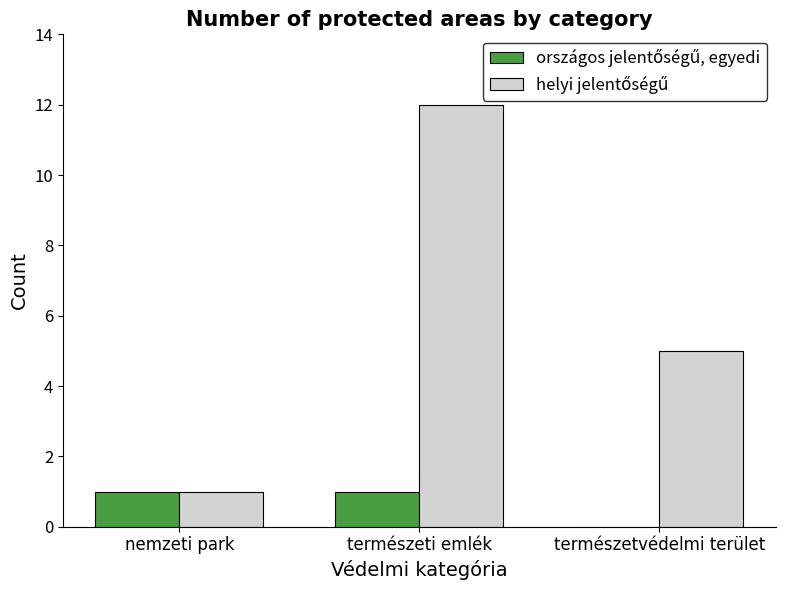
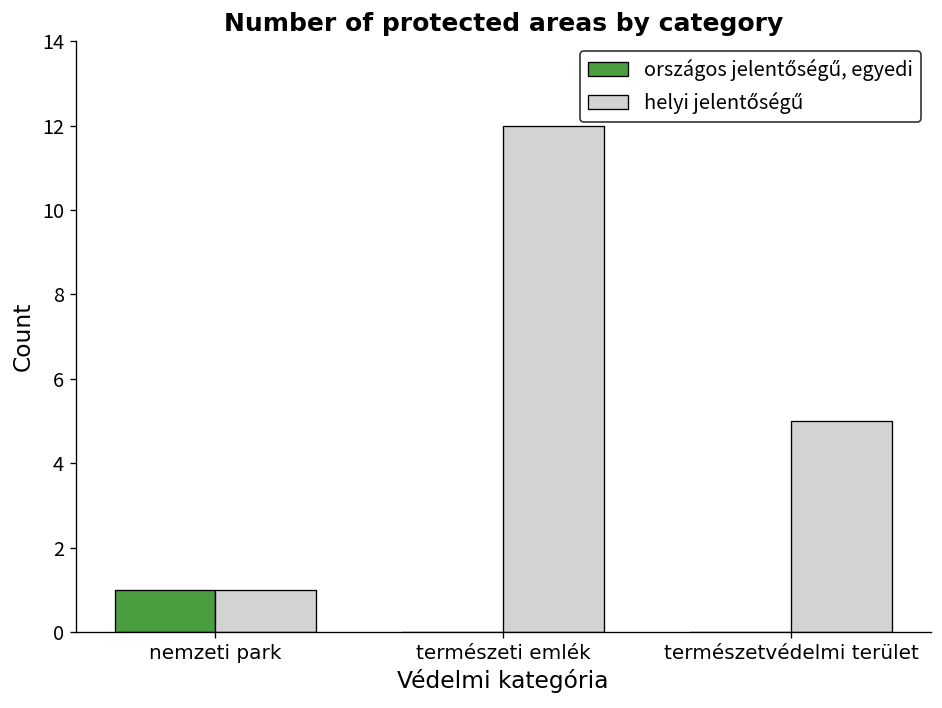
országos jelentőségű, egyedi, természeti emlék: 1 -> 0
